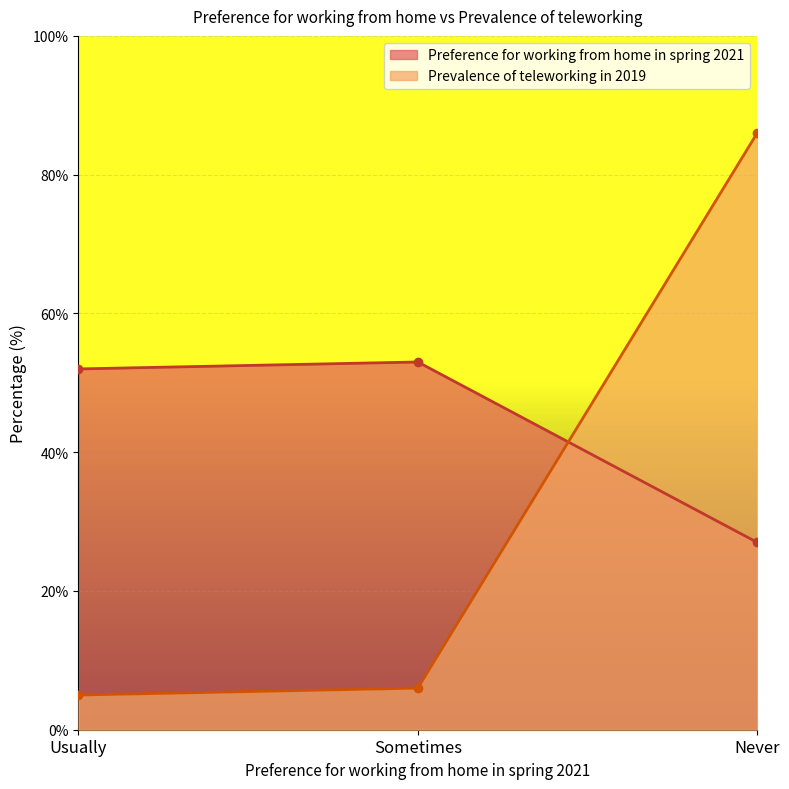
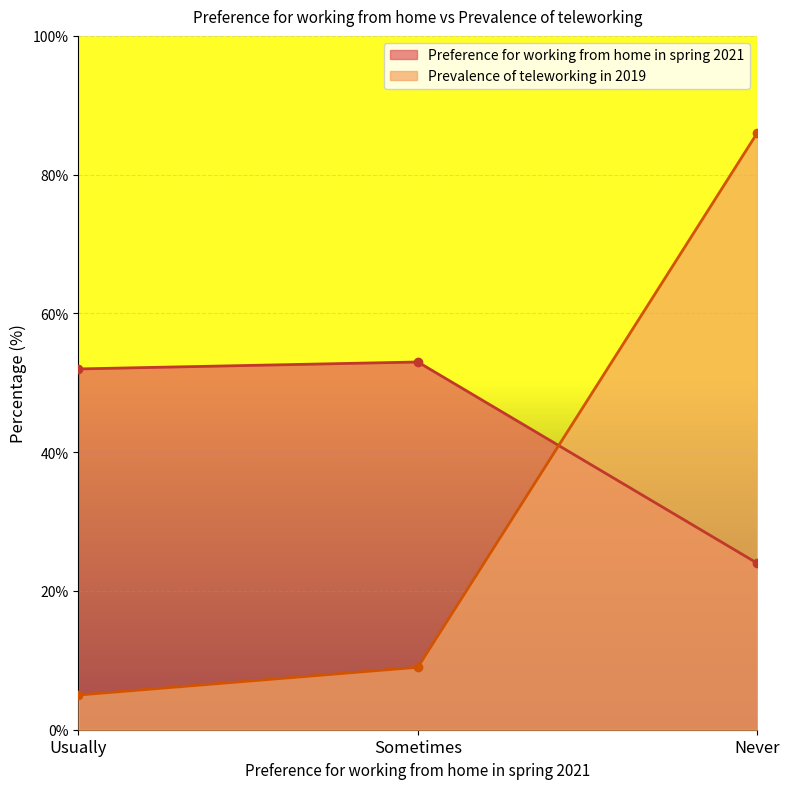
Prevalence of teleworking in 2019, Sometimes: 6% -> 9%
Preference for working from home in spring 2021, Never: 27% -> 24%
